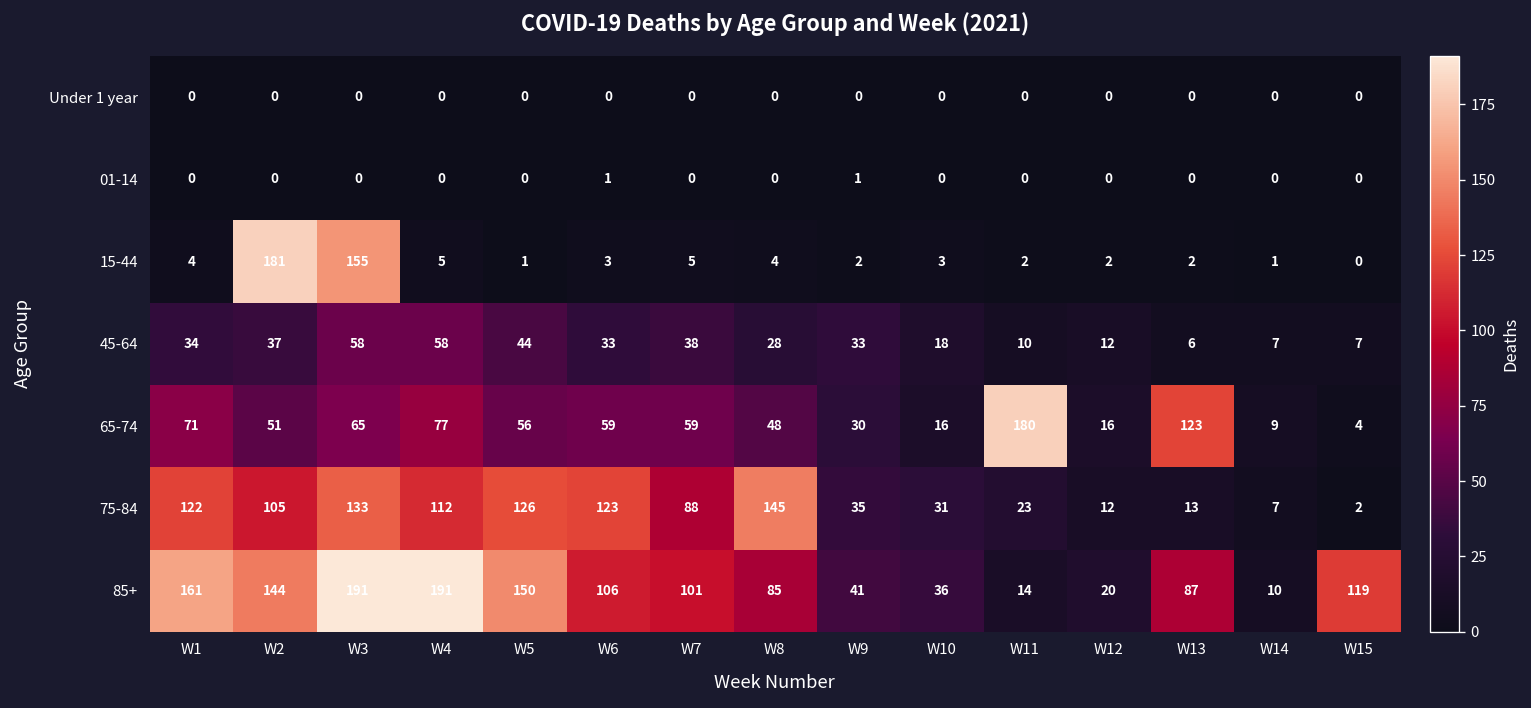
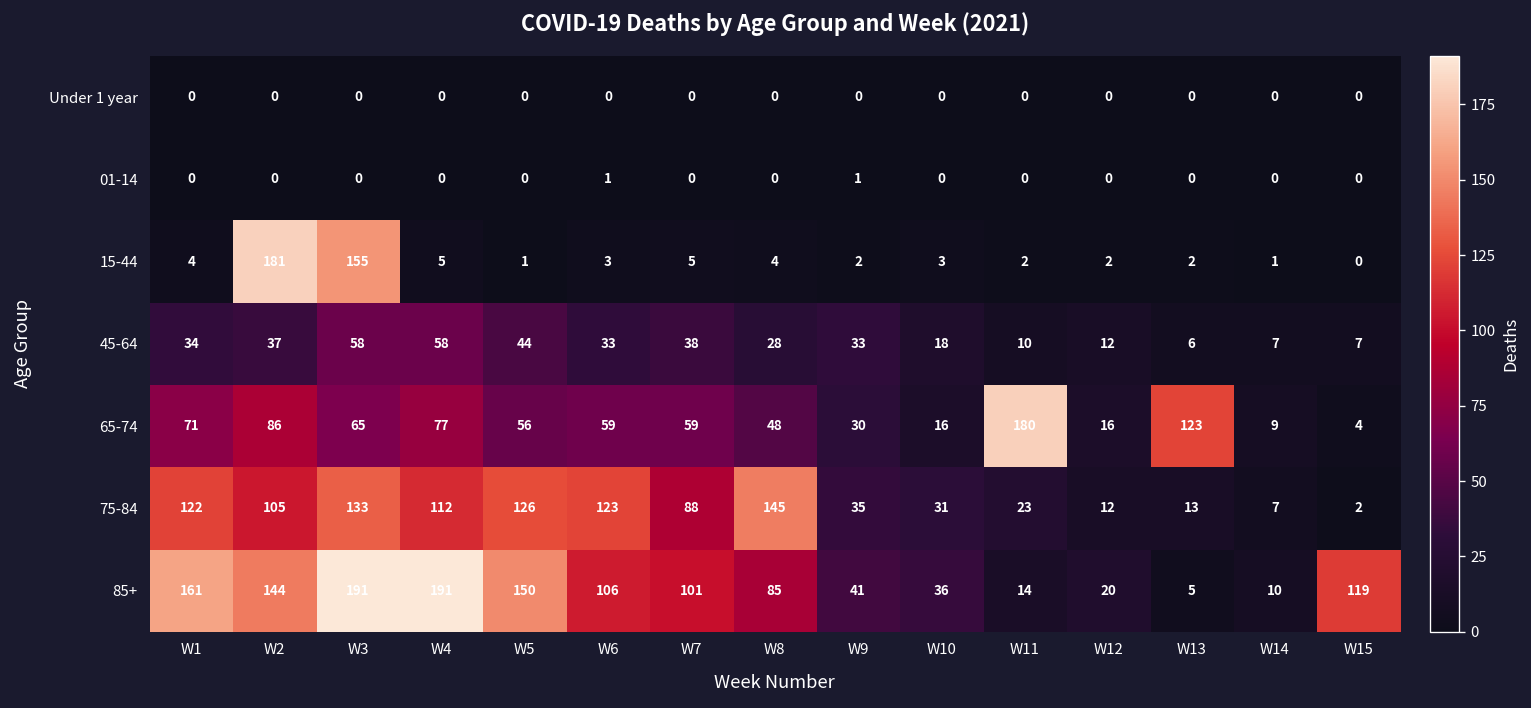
65-74, W2: 51 -> 86
85+, W13: 87 -> 5
